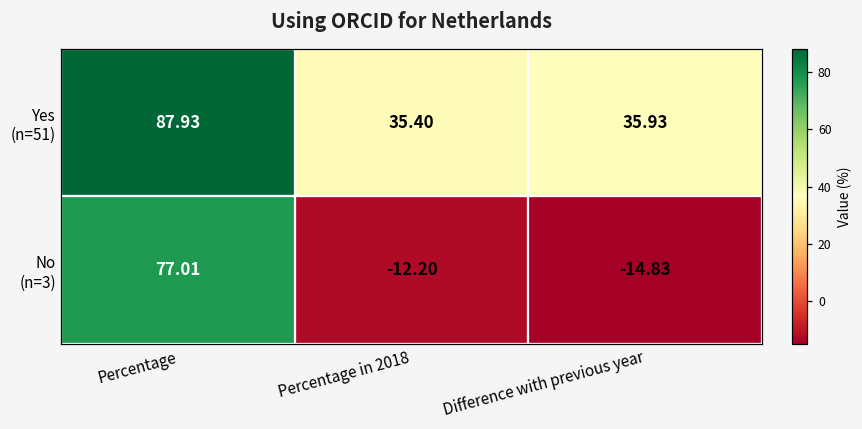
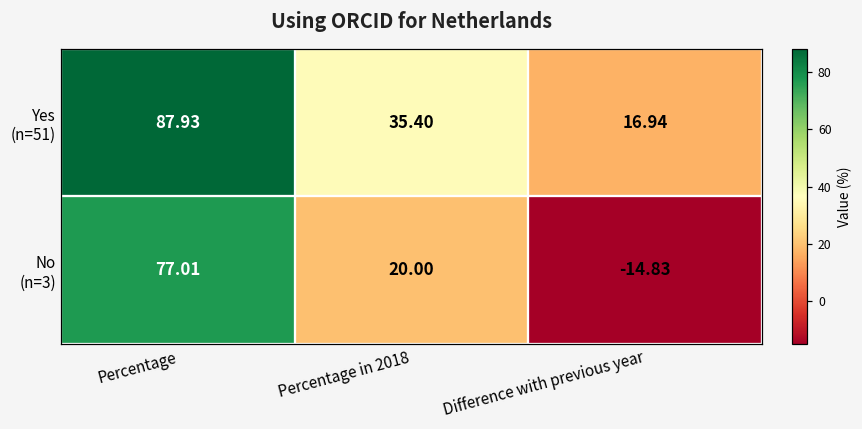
Yes (n=51), Difference with previous year: 35.93 -> 16.94
No (n=3), Percentage in 2018: -12.20 -> 20.00
